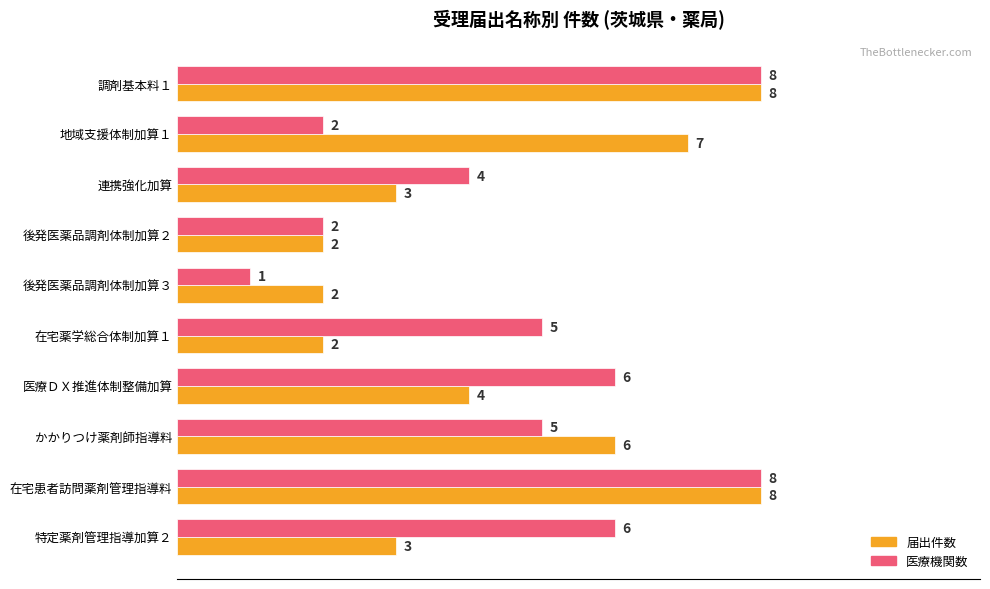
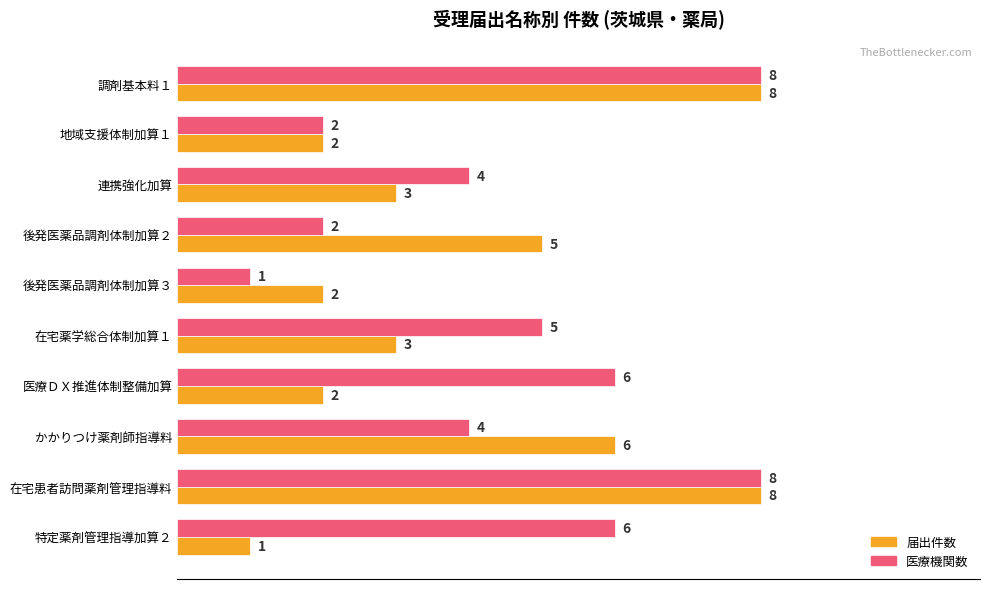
届出件数, 地域支援体制加算１: 7 -> 2
届出件数, 後発医薬品調剤体制加算２: 2 -> 5
届出件数, 在宅薬学総合体制加算１: 2 -> 3
届出件数, 医療ＤＸ推進体制整備加算: 4 -> 2
医療機関数, かかりつけ薬剤師指導料: 5 -> 4
届出件数, 特定薬剤管理指導加算２: 3 -> 1
